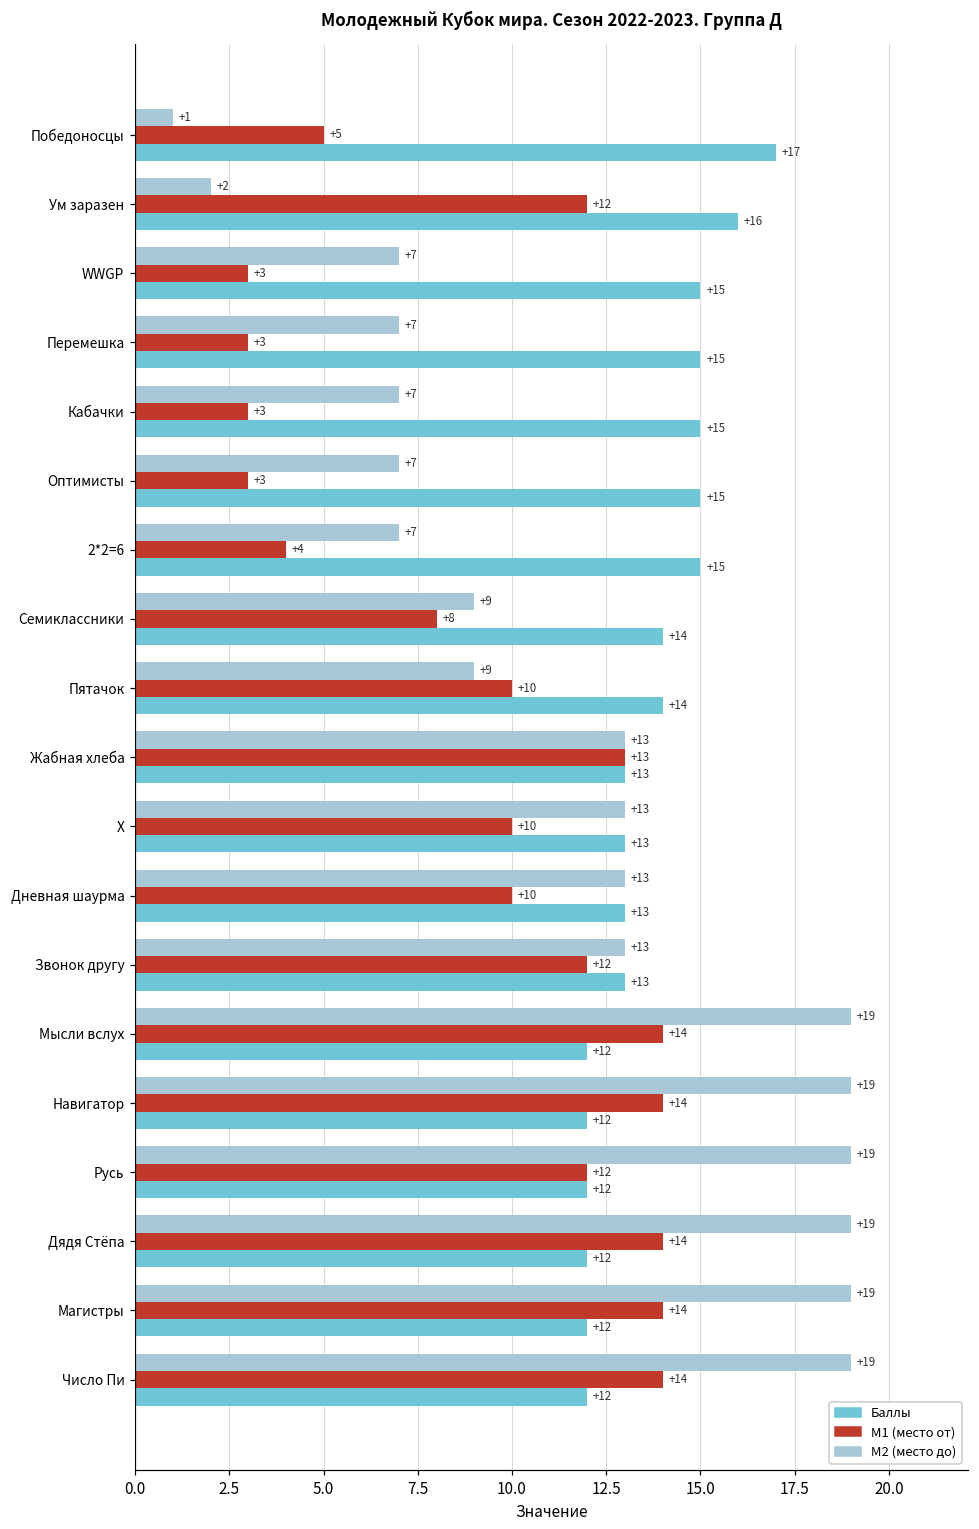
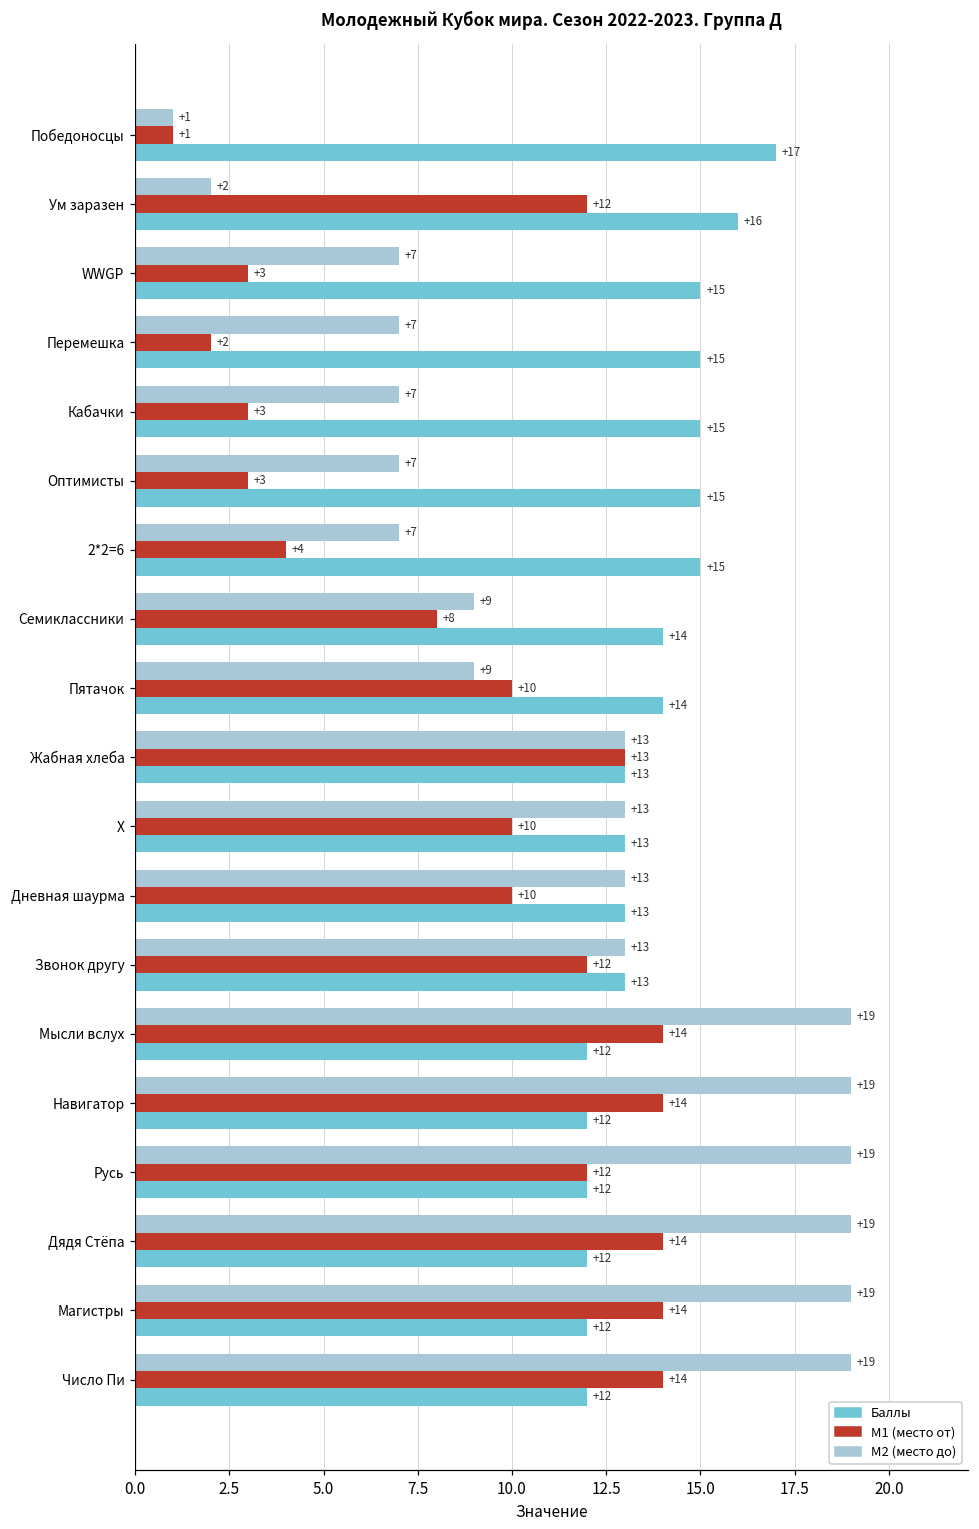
M1 (место от), Победоносцы: +5 -> +1
M1 (место от), Перемешка: +3 -> +2
